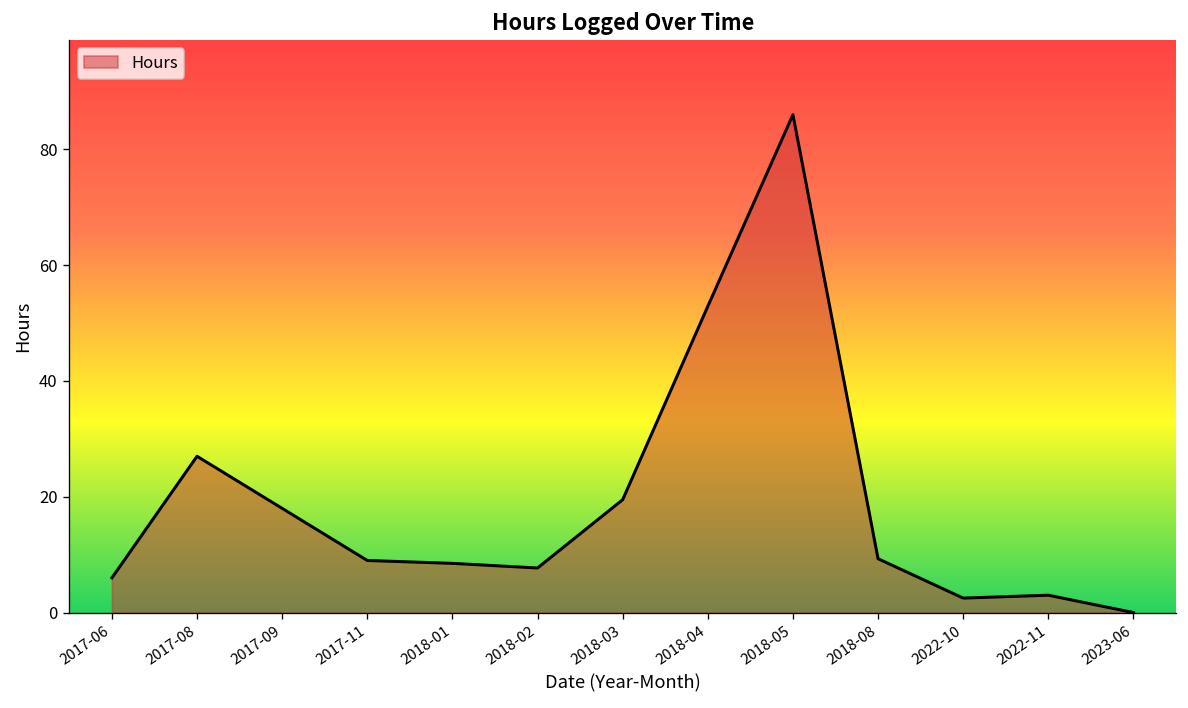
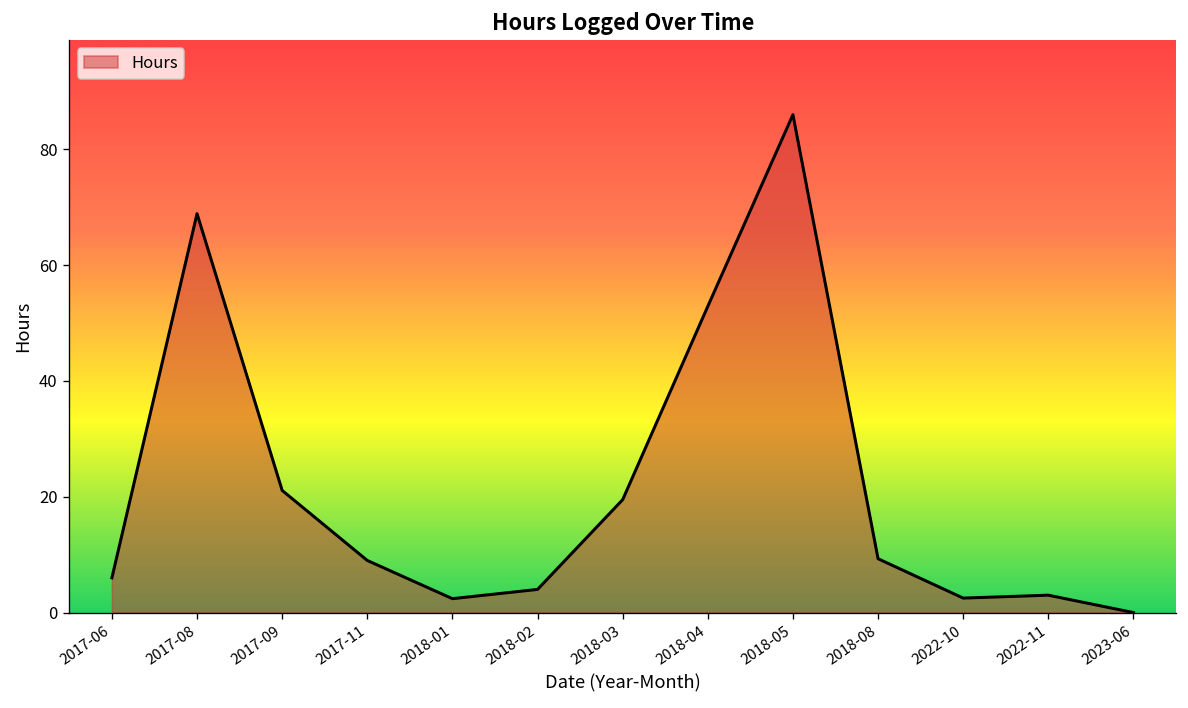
2017-08: 27 -> 69
2017-09: 18 -> 21
2018-01: 9 -> 2
2018-02: 8 -> 4
